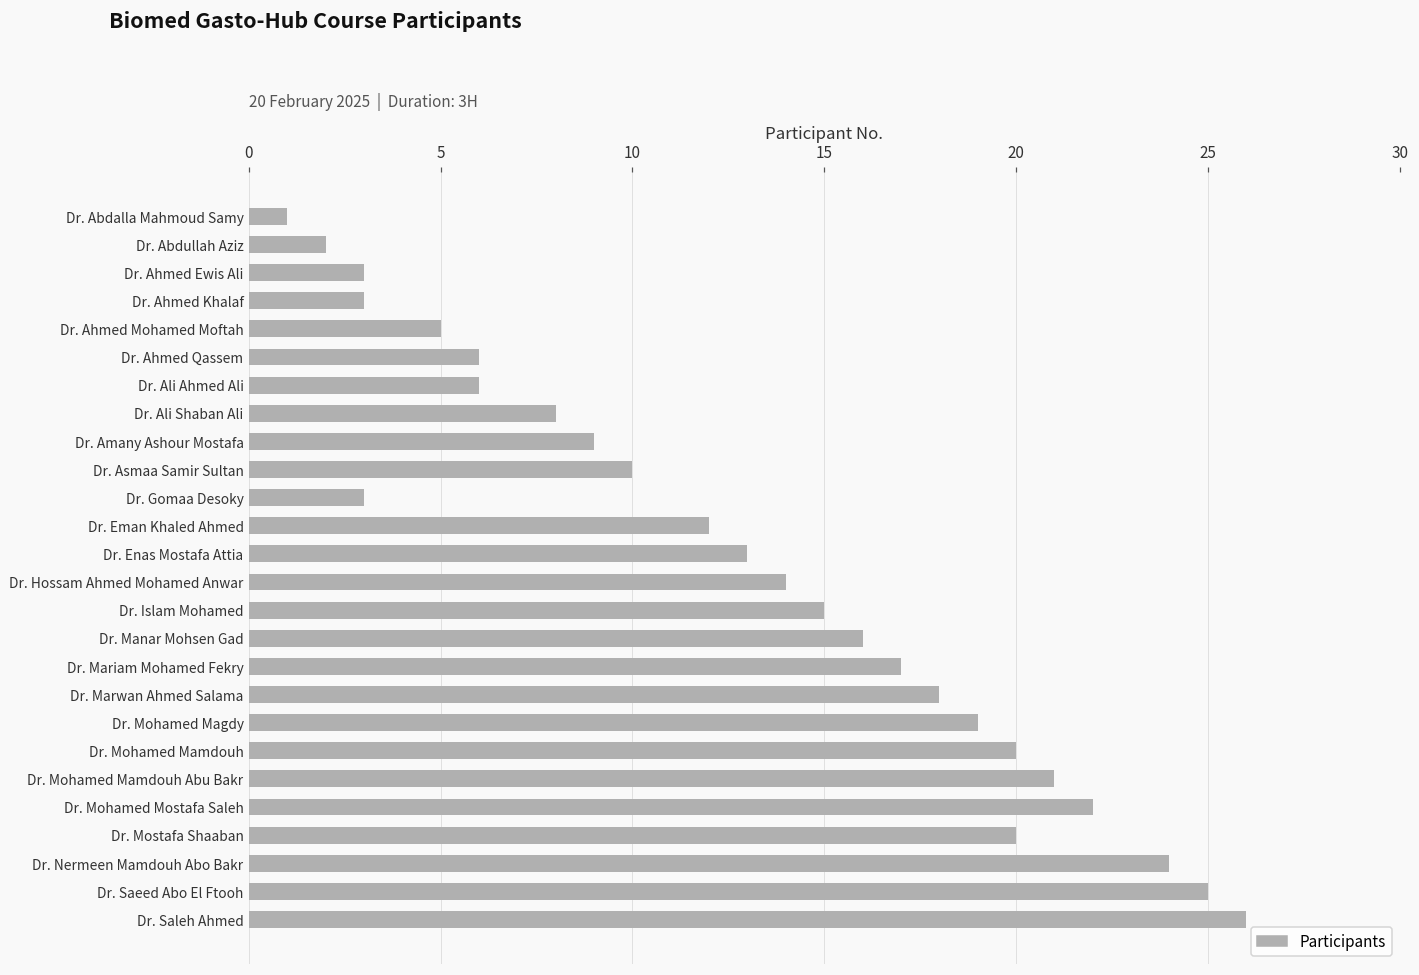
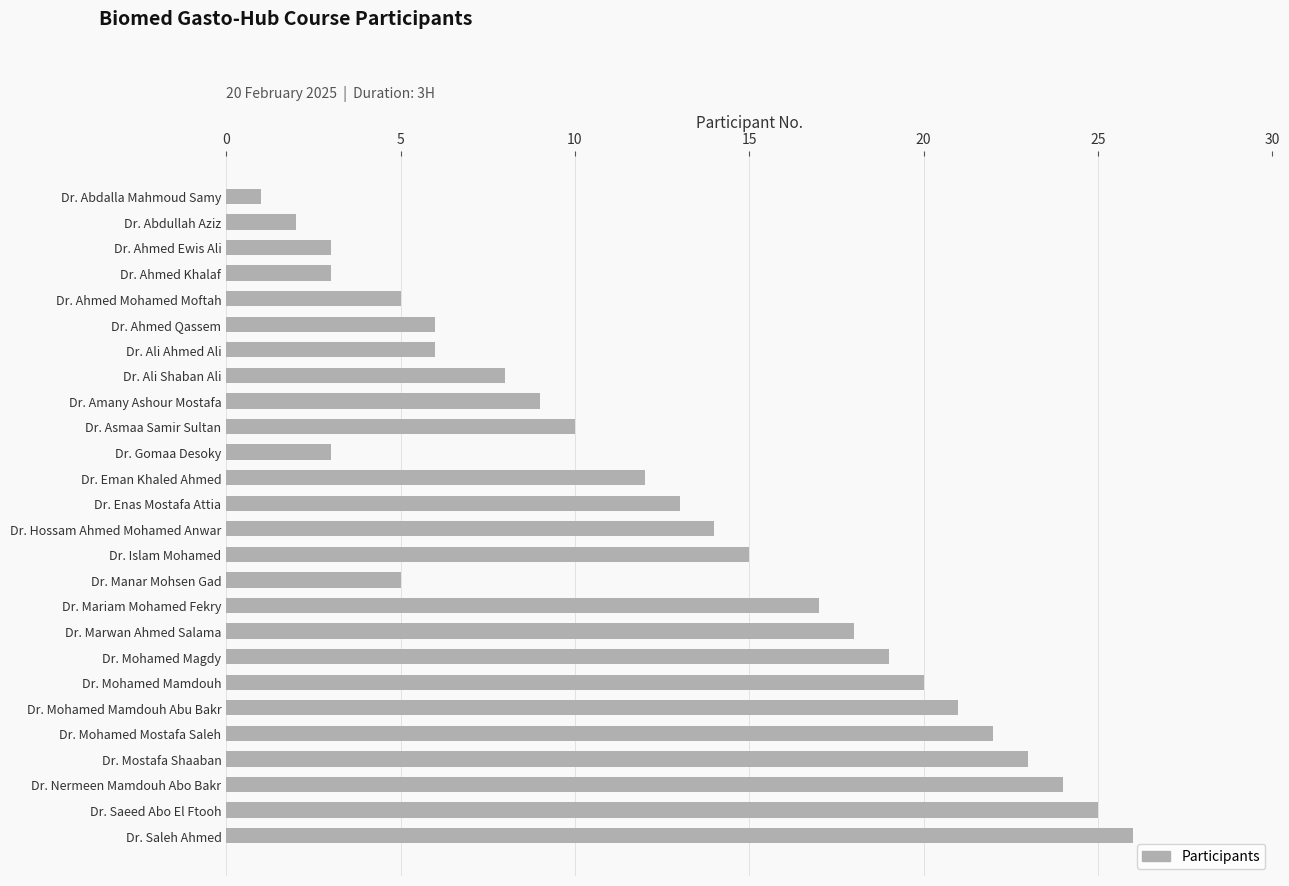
Dr. Manar Mohsen Gad: 16 -> 5
Dr. Mostafa Shaaban: 20 -> 23
